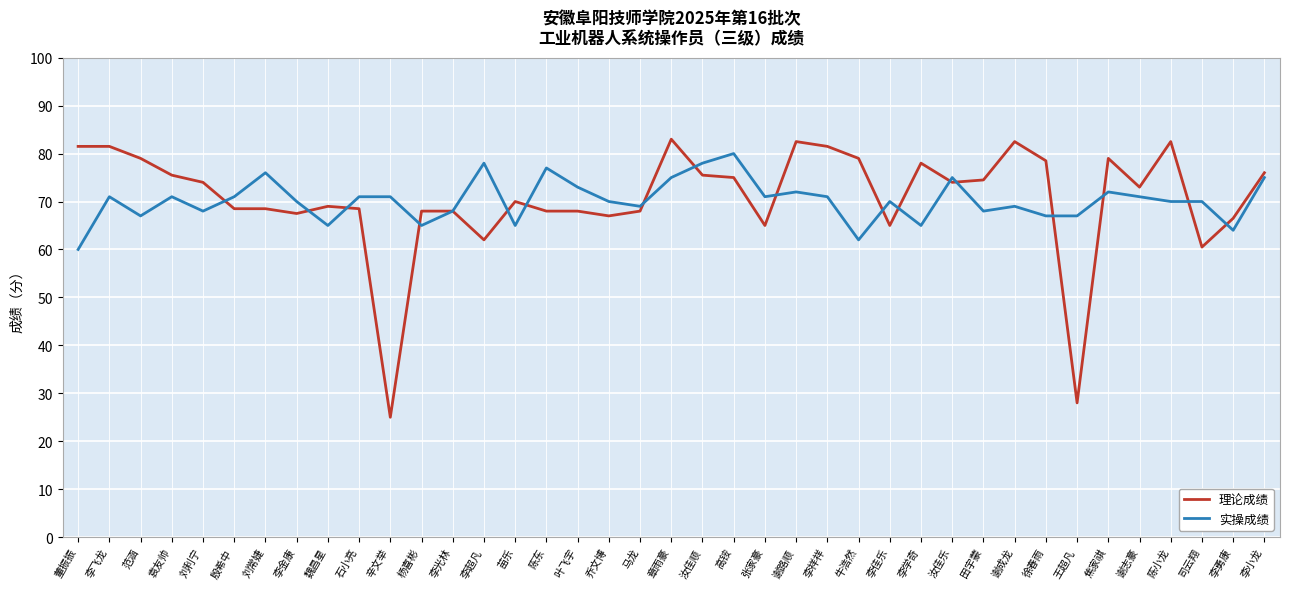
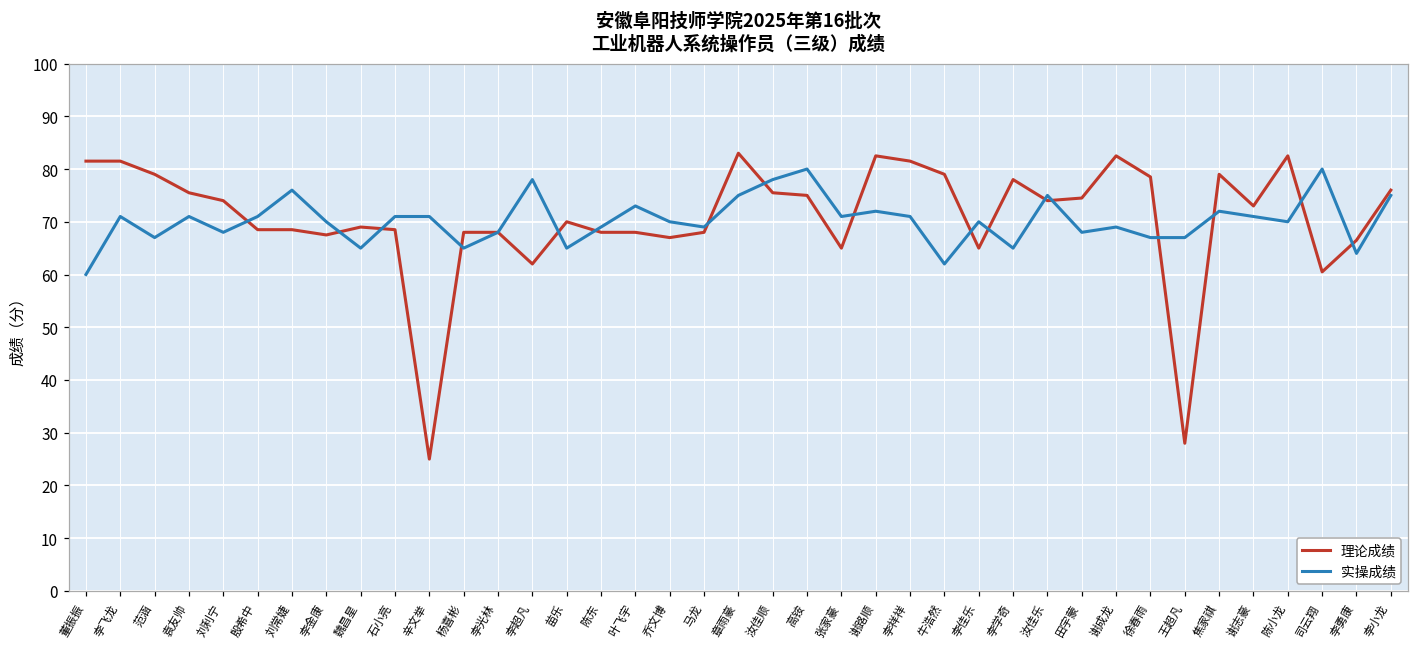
实操成绩, 陈东: 77 -> 69
实操成绩, 司云翔: 70 -> 80
